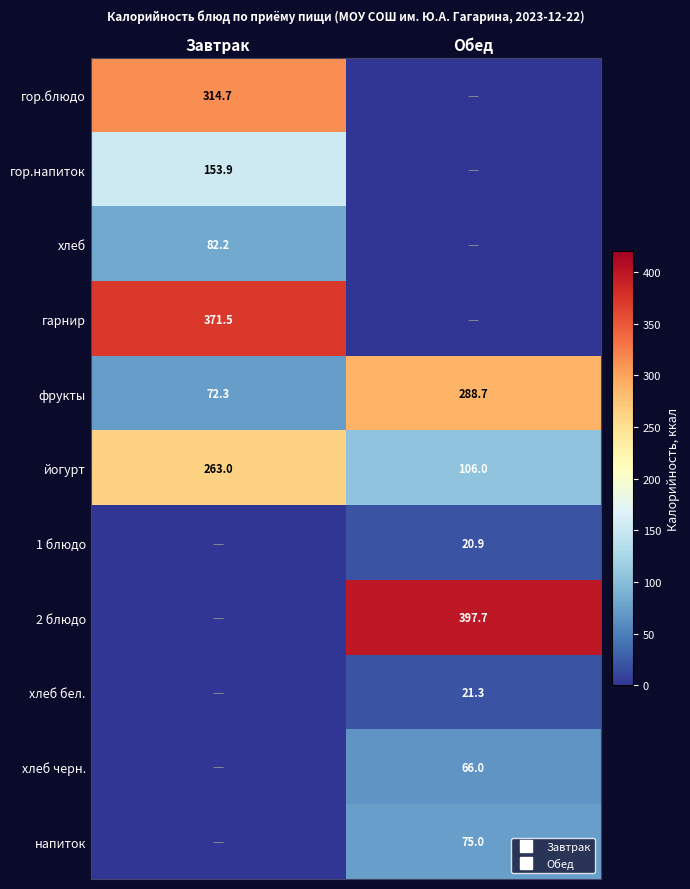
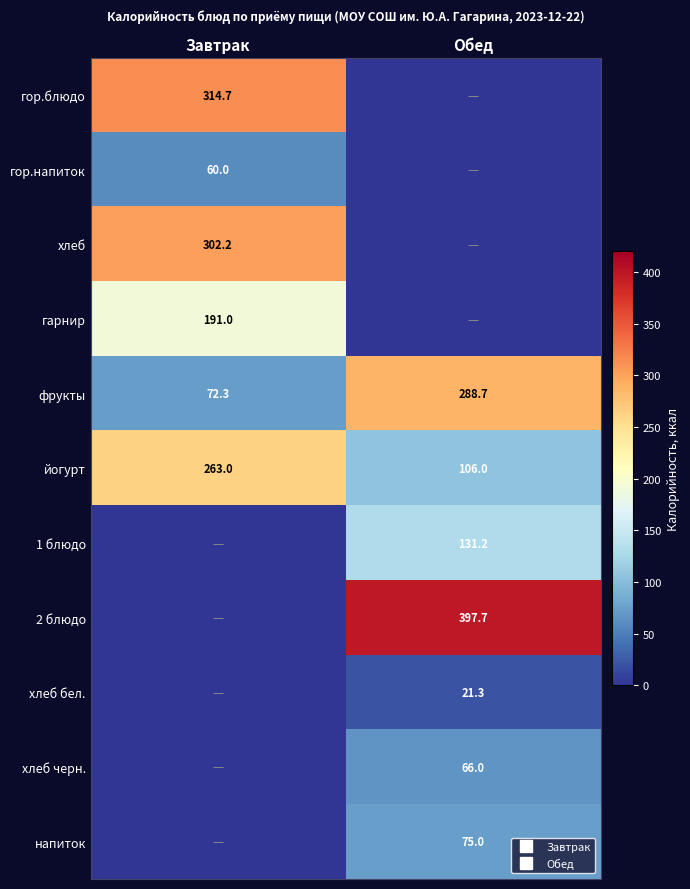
гор.напиток, Завтрак: 153.9 -> 60.0
хлеб, Завтрак: 82.2 -> 302.2
гарнир, Завтрак: 371.5 -> 191.0
1 блюдо, Обед: 20.9 -> 131.2
